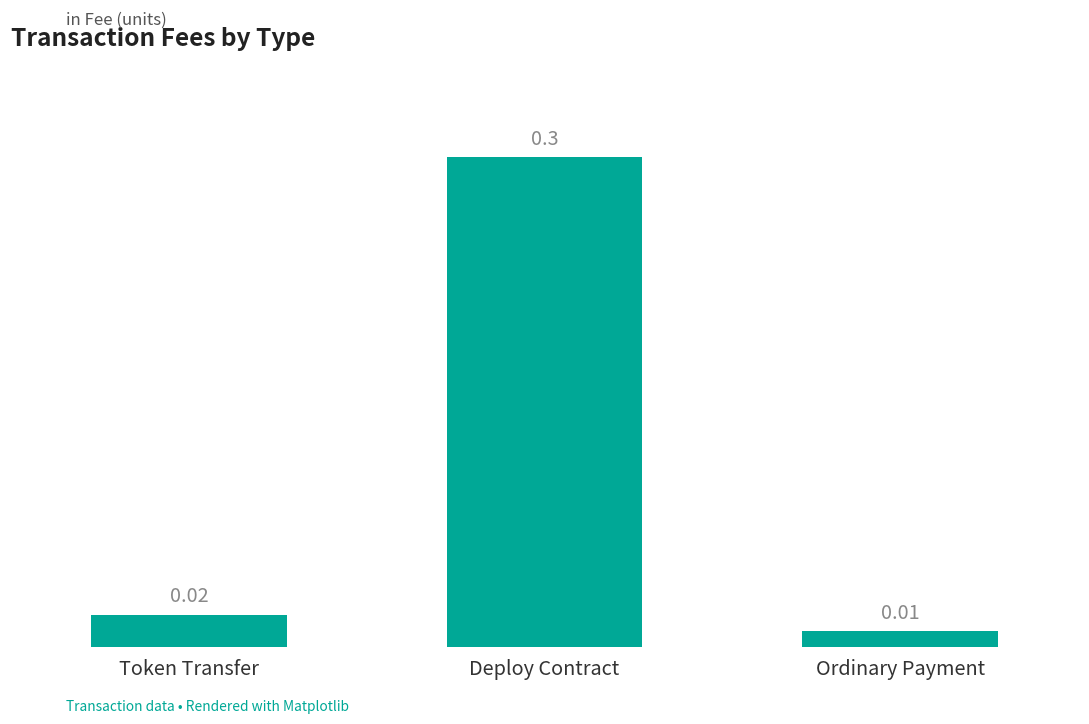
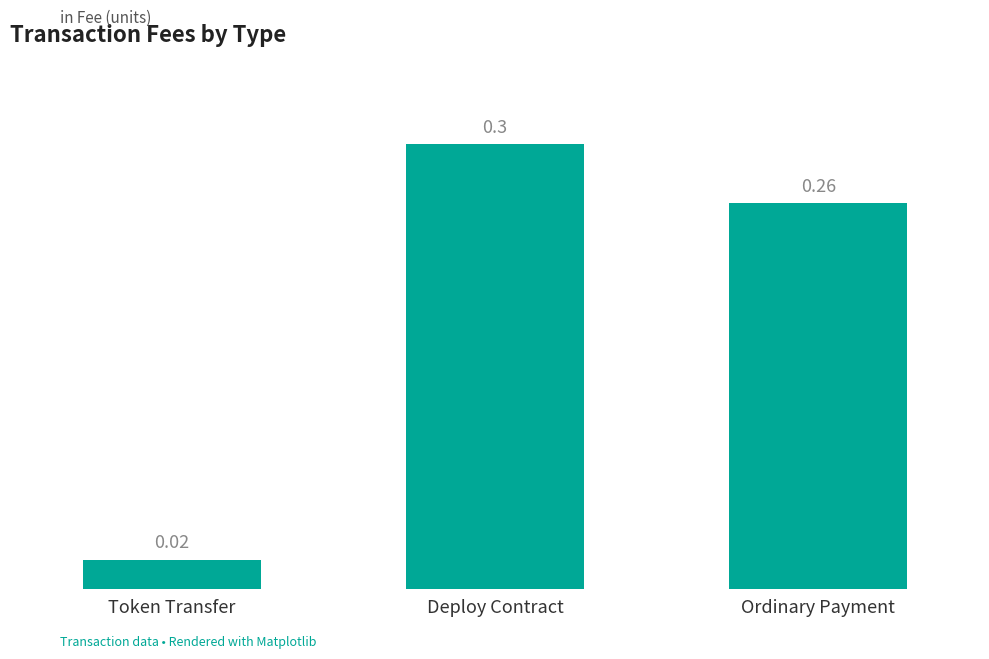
Ordinary Payment: 0.01 -> 0.26
